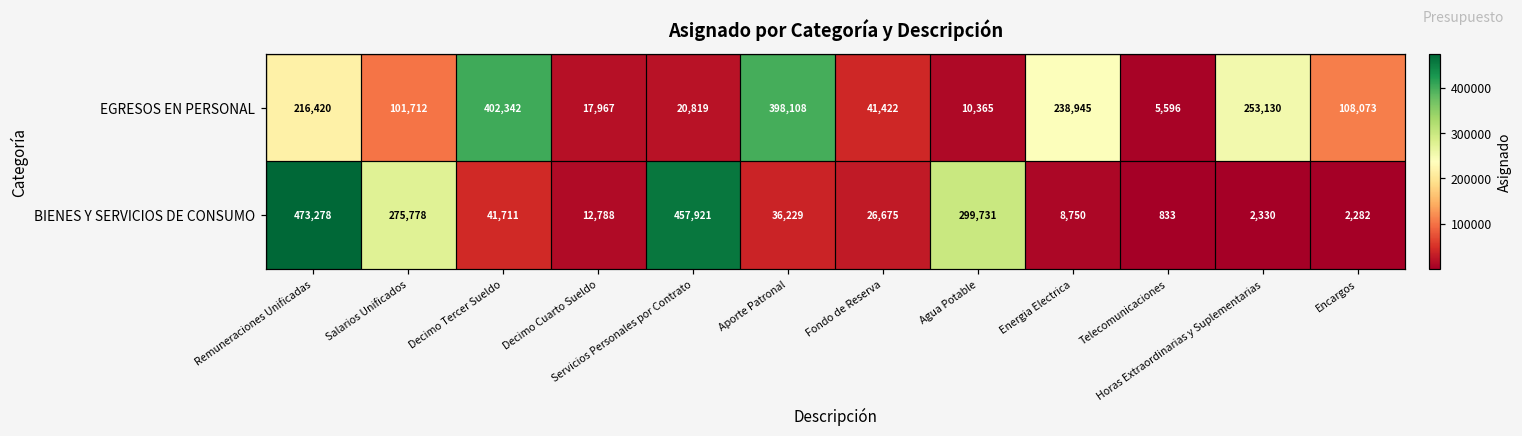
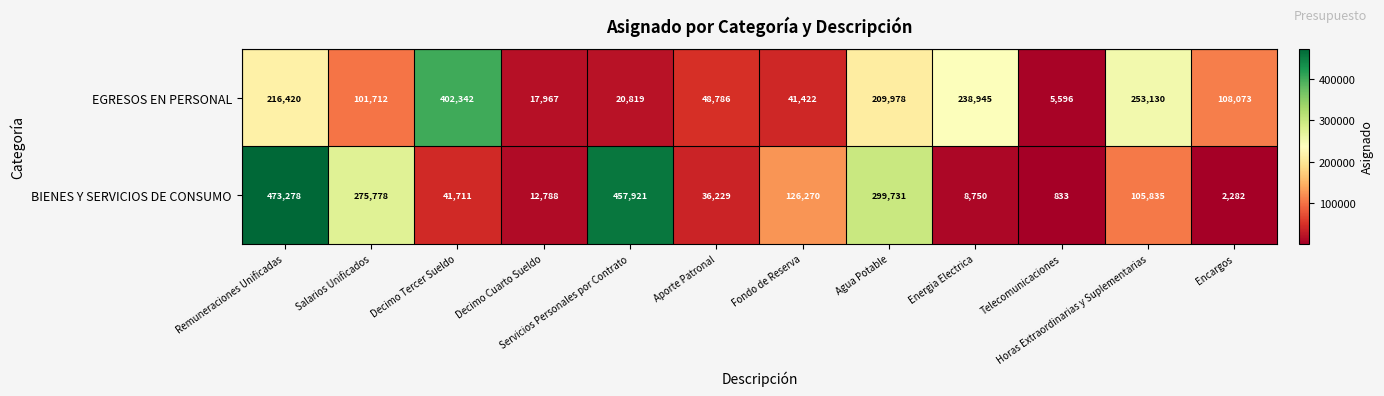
EGRESOS EN PERSONAL, Aporte Patronal: 398,108 -> 48,786
EGRESOS EN PERSONAL, Agua Potable: 10,365 -> 209,978
BIENES Y SERVICIOS DE CONSUMO, Fondo de Reserva: 26,675 -> 126,270
BIENES Y SERVICIOS DE CONSUMO, Horas Extraordinarias y Suplementarias: 2,330 -> 105,835
